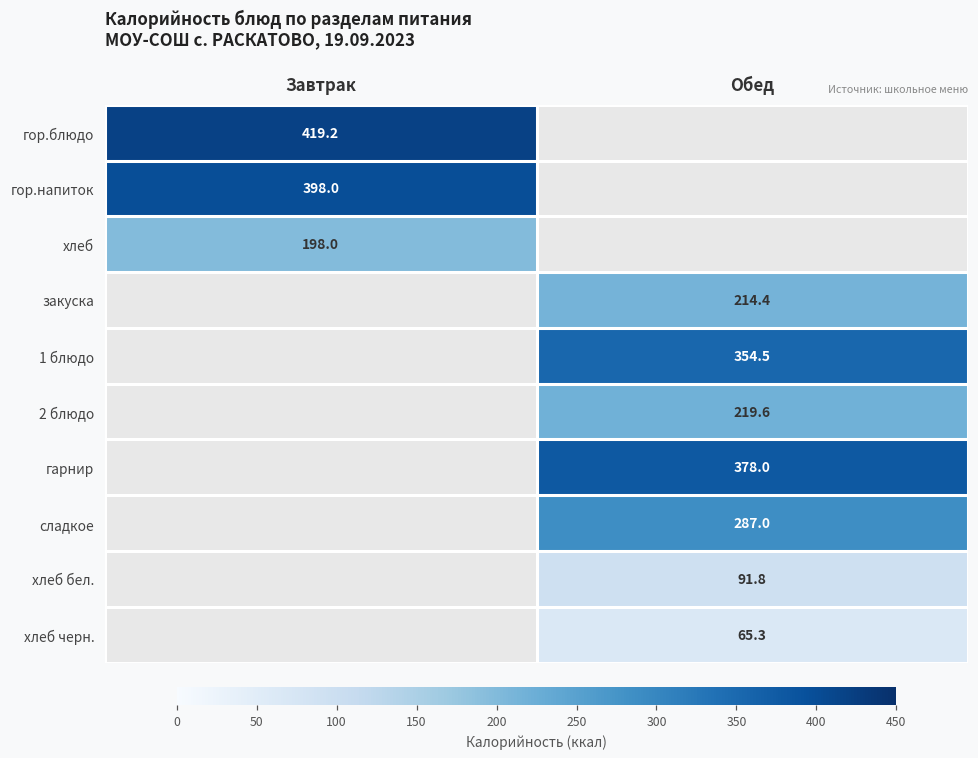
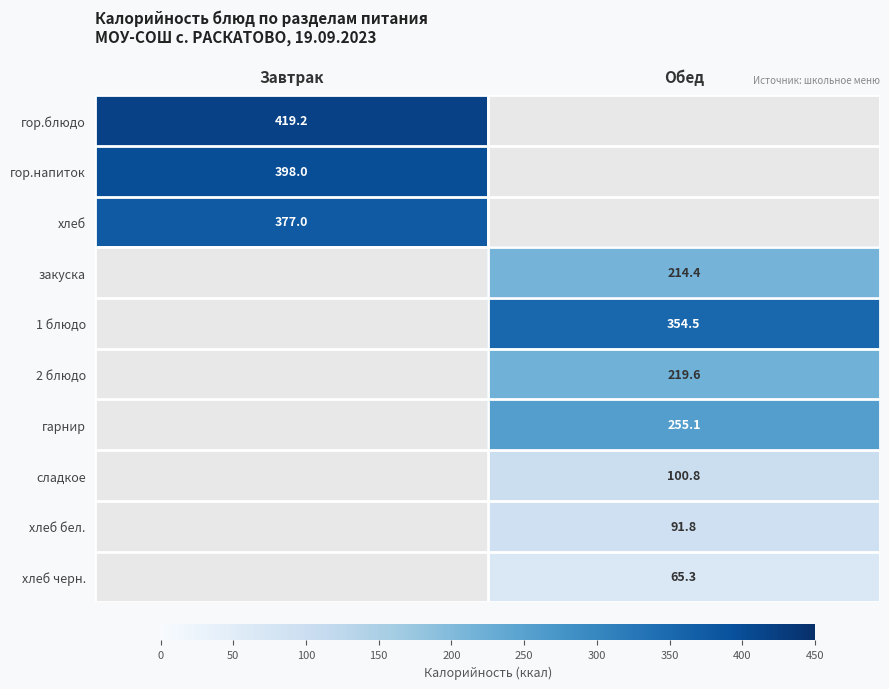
хлеб, Завтрак: 198.0 -> 377.0
гарнир, Обед: 378.0 -> 255.1
сладкое, Обед: 287.0 -> 100.8
